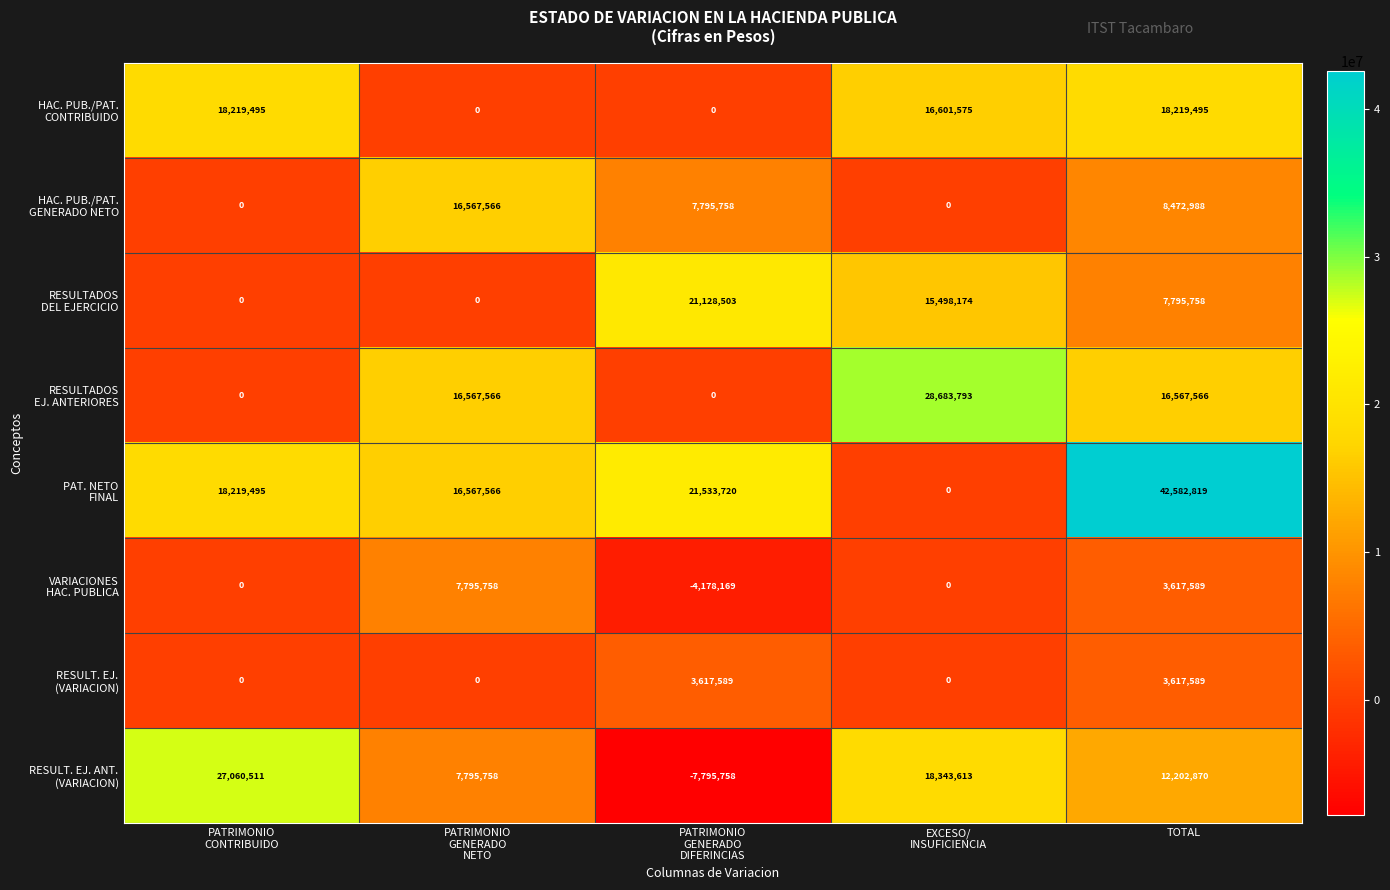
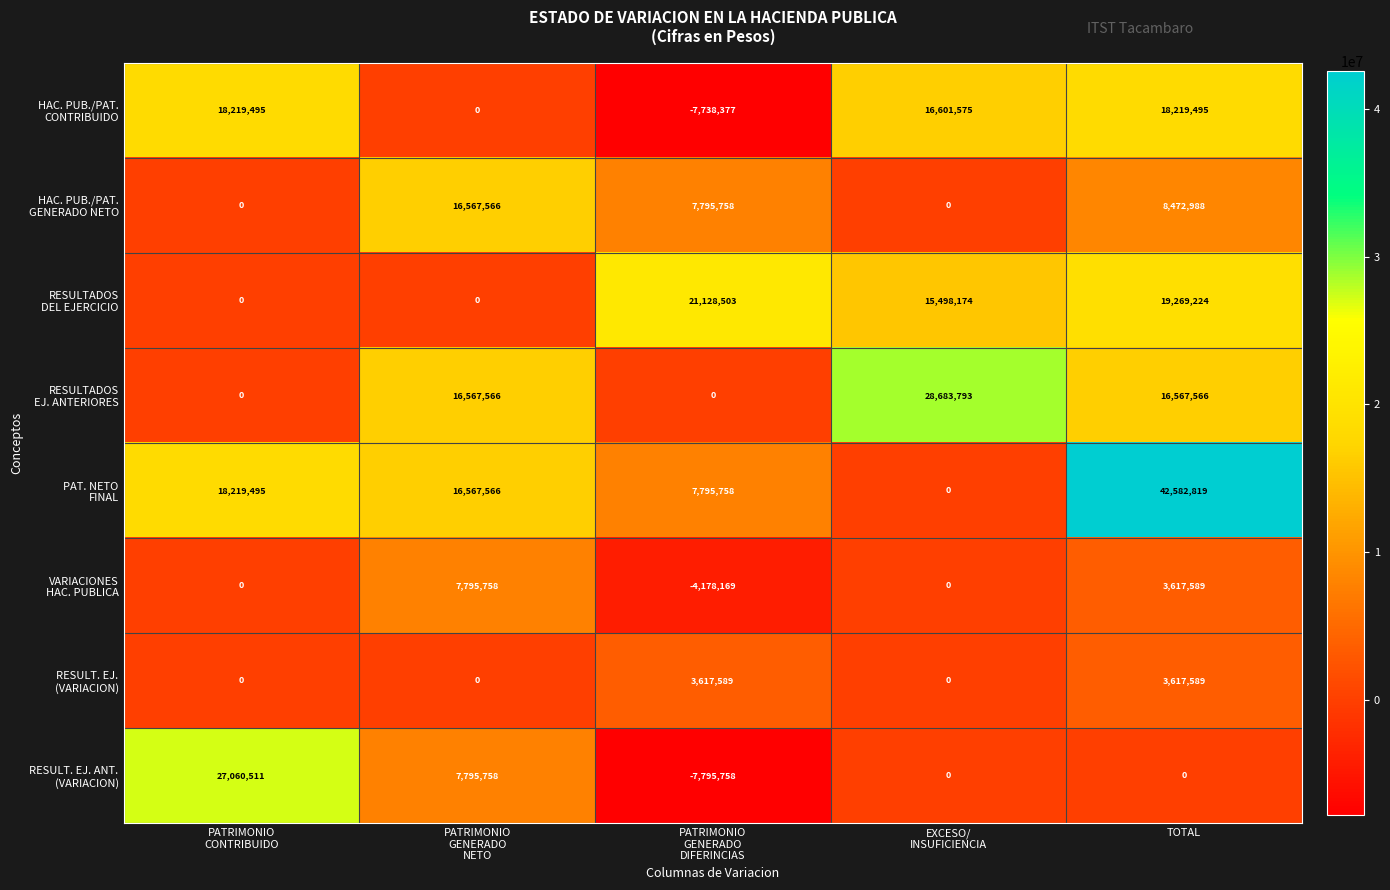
HAC. PUB./PAT. CONTRIBUIDO, PATRIMONIO GENERADO DIFERINCIAS: 0 -> -7,738,377
RESULTADOS DEL EJERCICIO, TOTAL: 7,795,758 -> 19,269,224
PAT. NETO FINAL, PATRIMONIO GENERADO DIFERINCIAS: 21,533,720 -> 7,795,758
RESULT. EJ. ANT. (VARIACION), EXCESO/ INSUFICIENCIA: 18,343,613 -> 0
RESULT. EJ. ANT. (VARIACION), TOTAL: 12,202,870 -> 0
